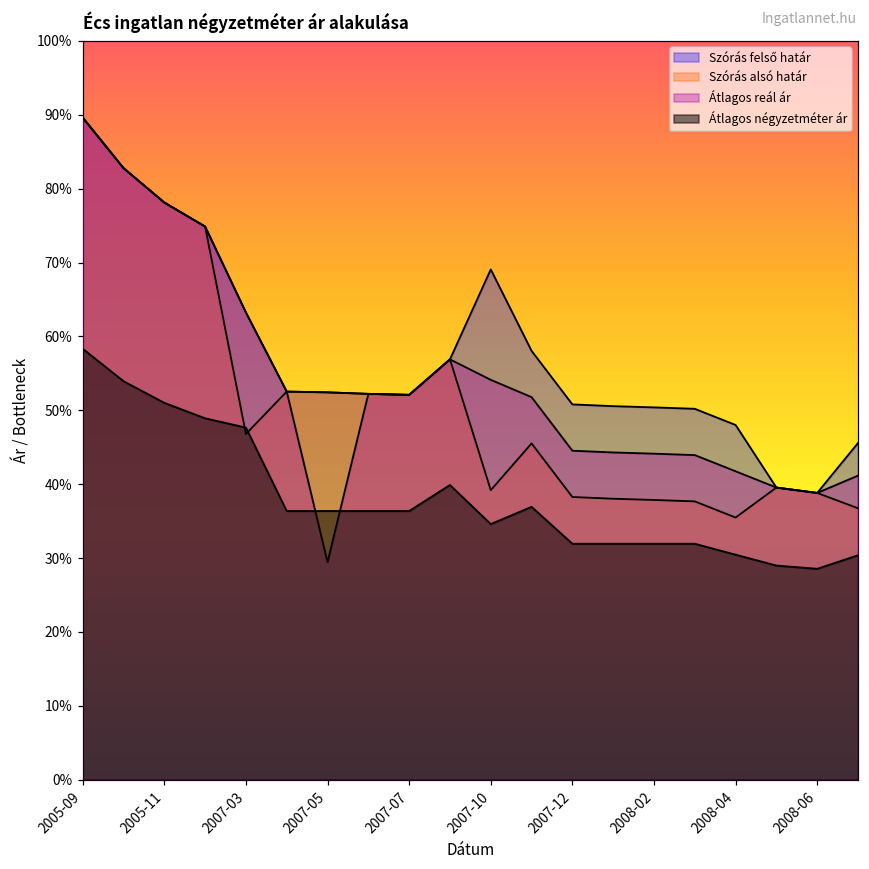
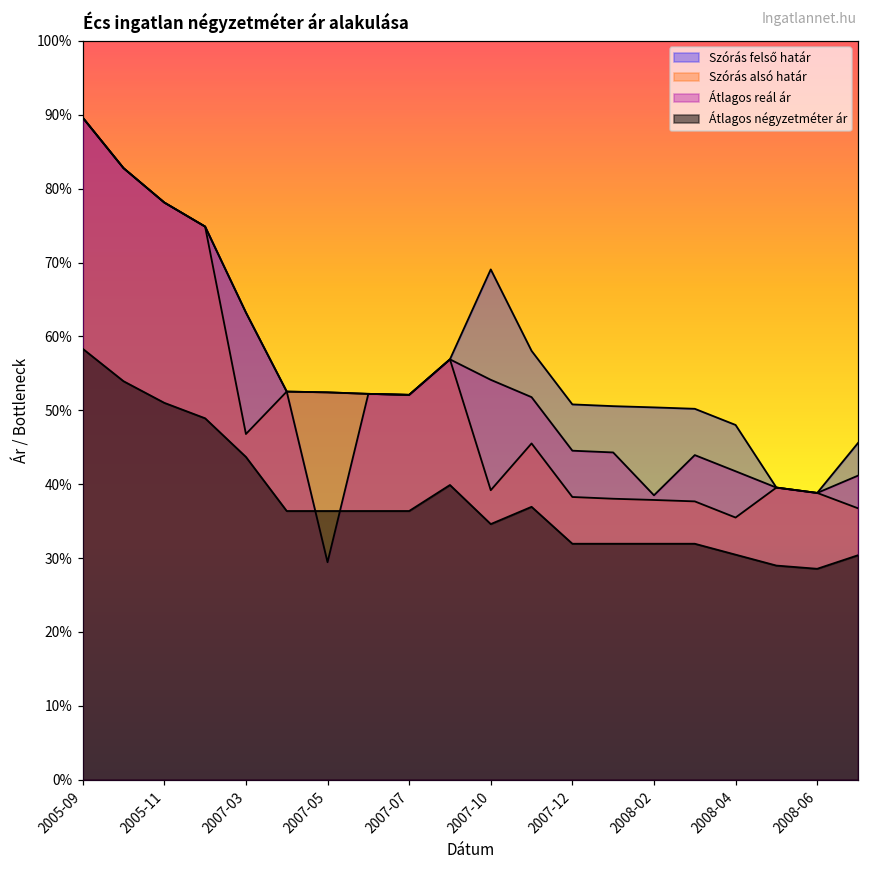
Átlagos négyzetméter ár, 2007-03: 48% -> 44%
Átlagos reál ár, 2008-02: 44% -> 38%
